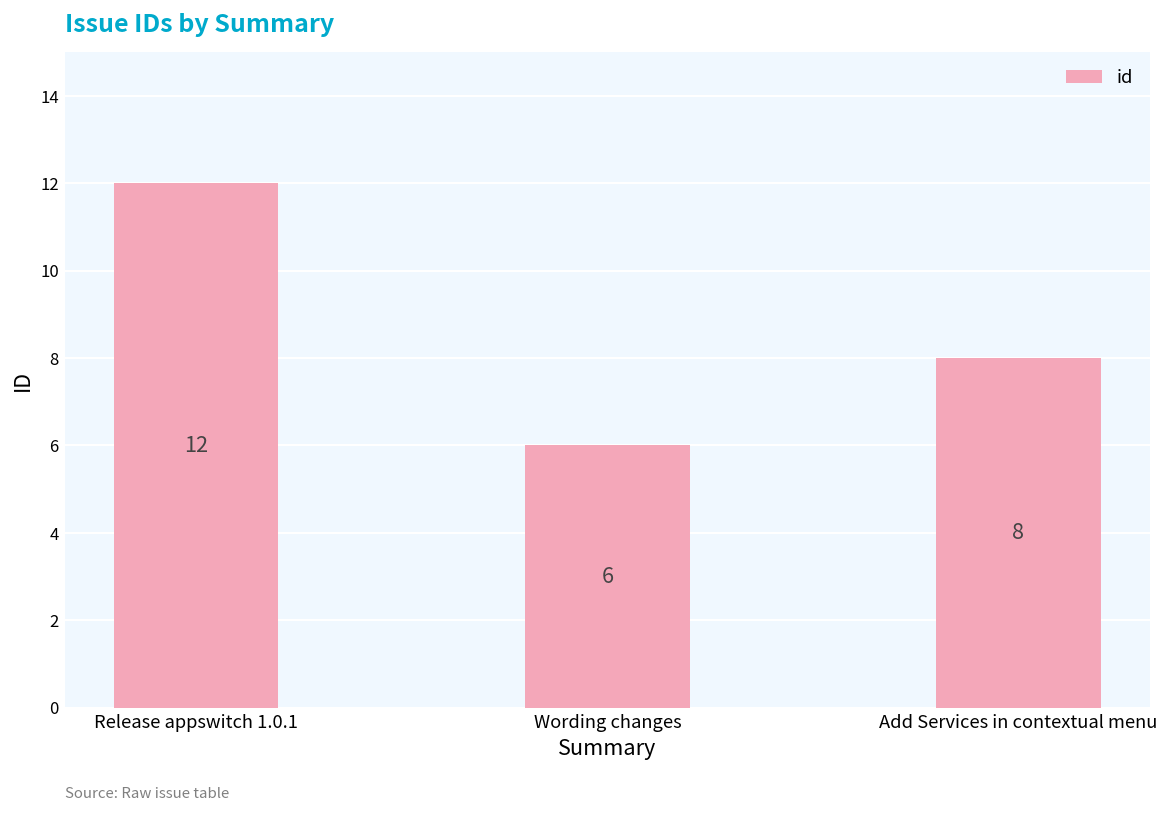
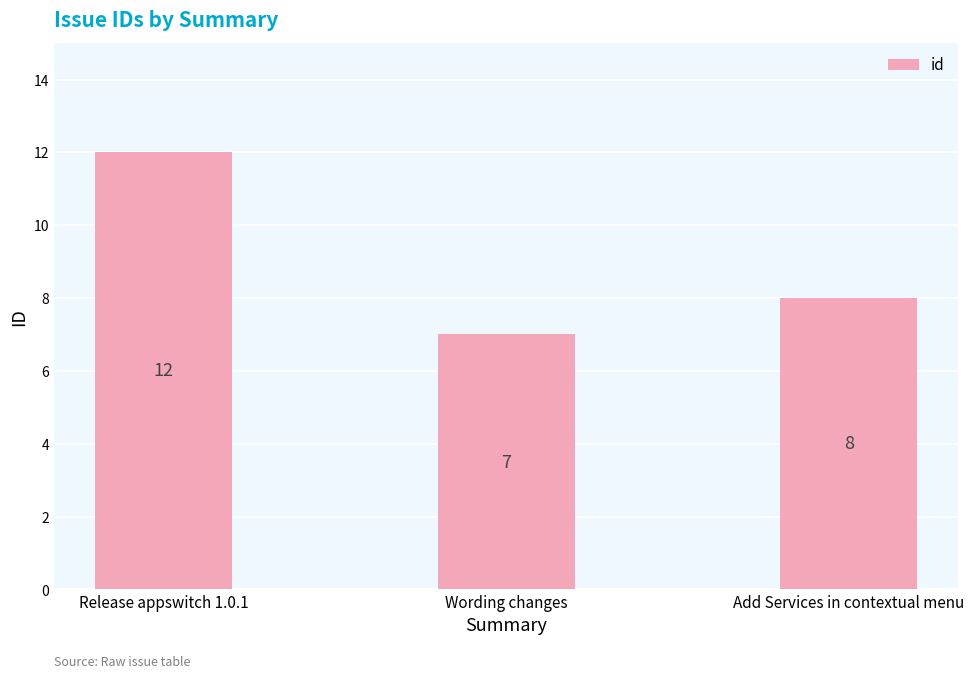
Wording changes: 6 -> 7
